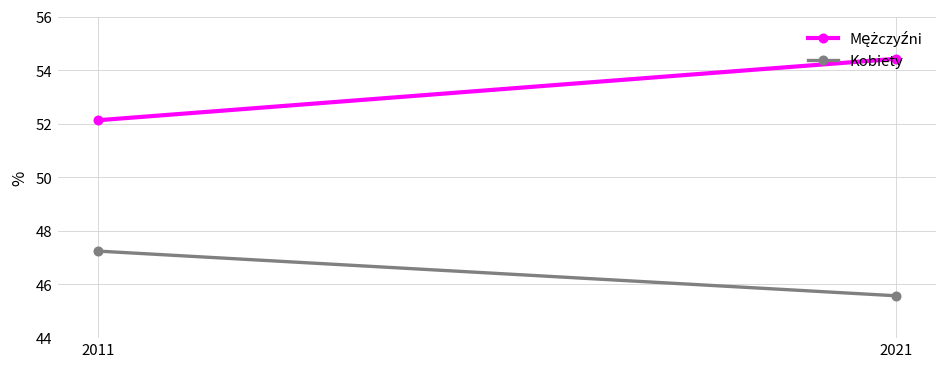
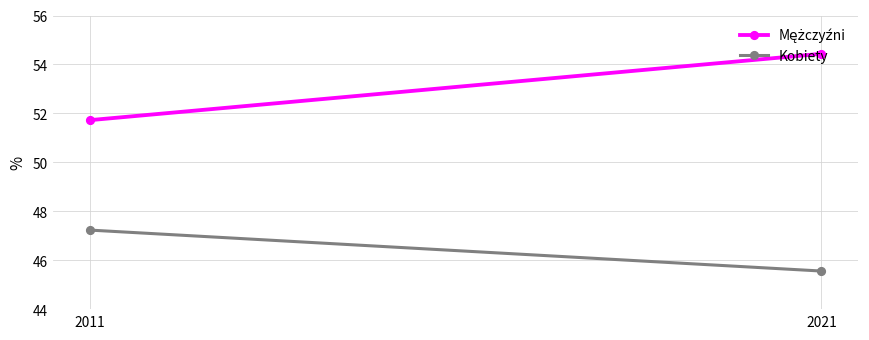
Mężczyźni, 2011: 52.1 -> 51.7
